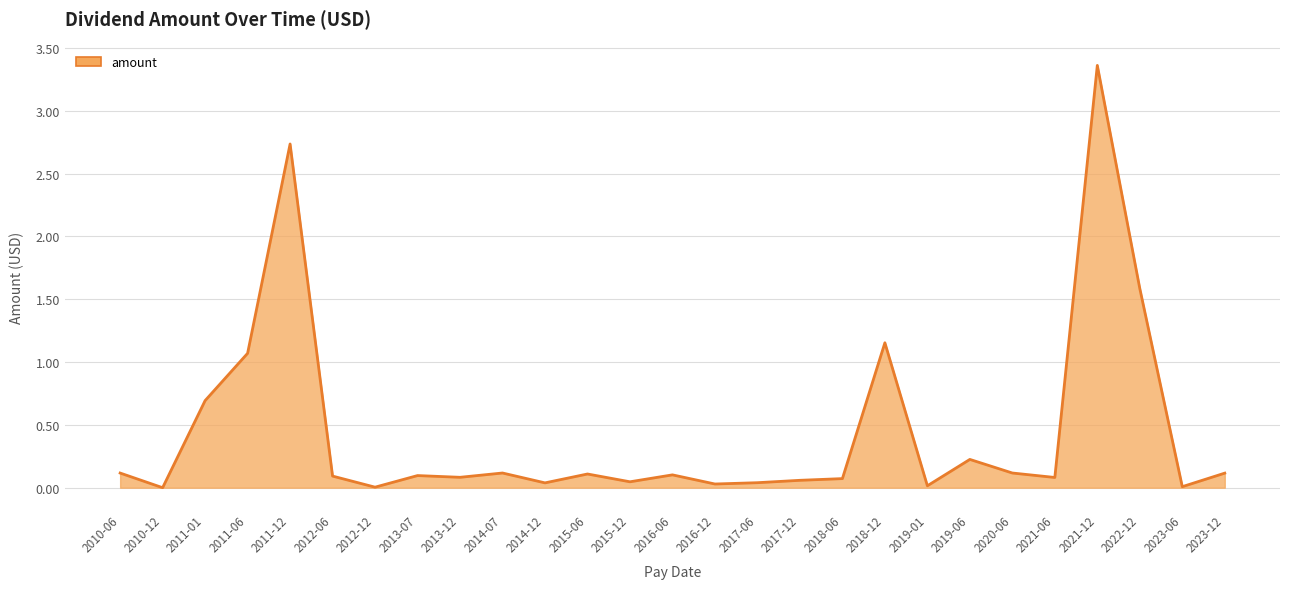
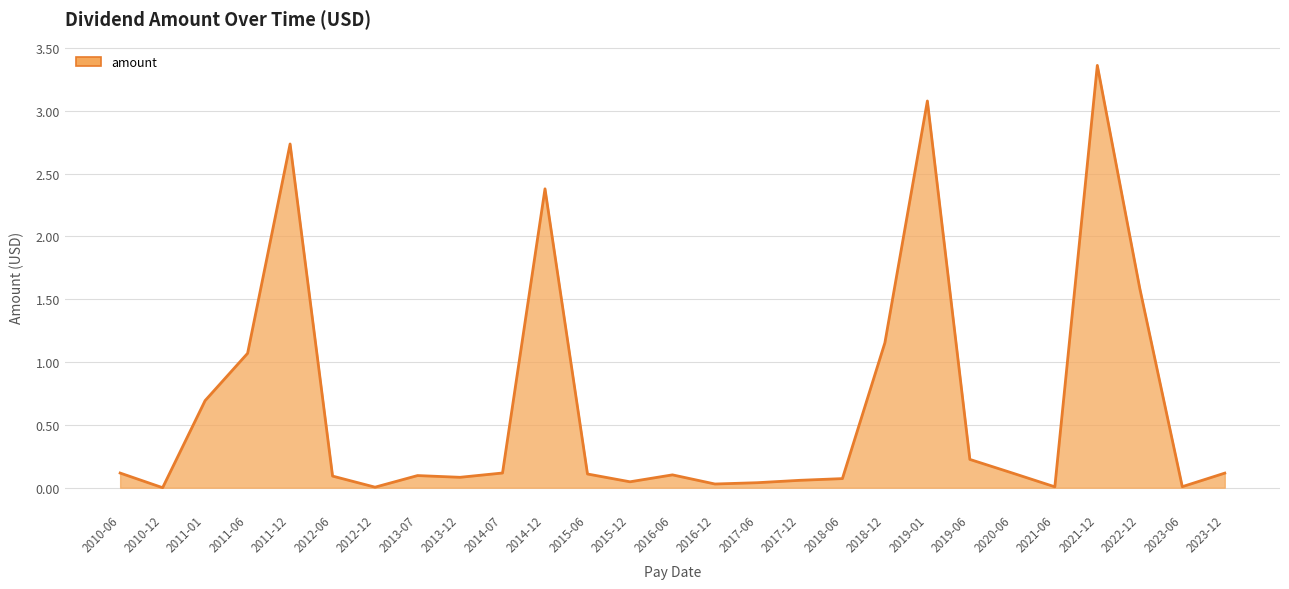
2014-12: 0.04 -> 2.38
2019-01: 0.02 -> 3.08
2021-06: 0.08 -> 0.01
